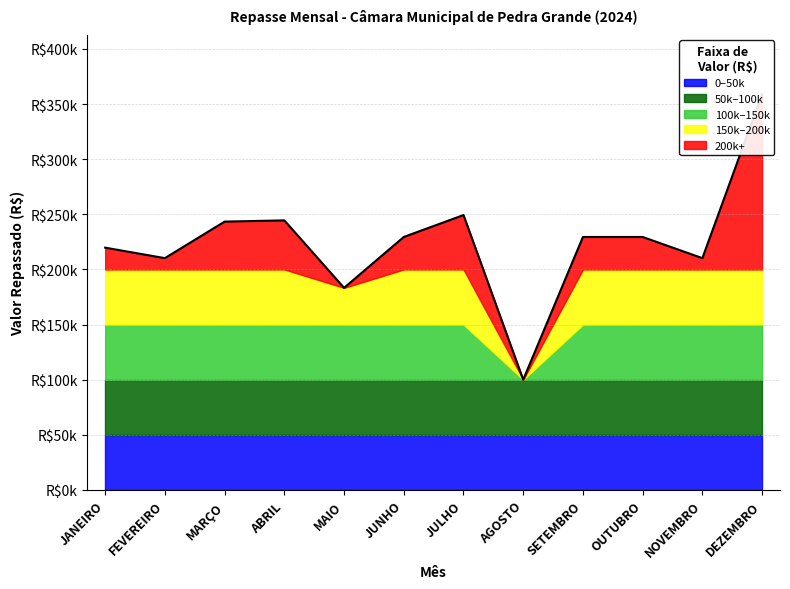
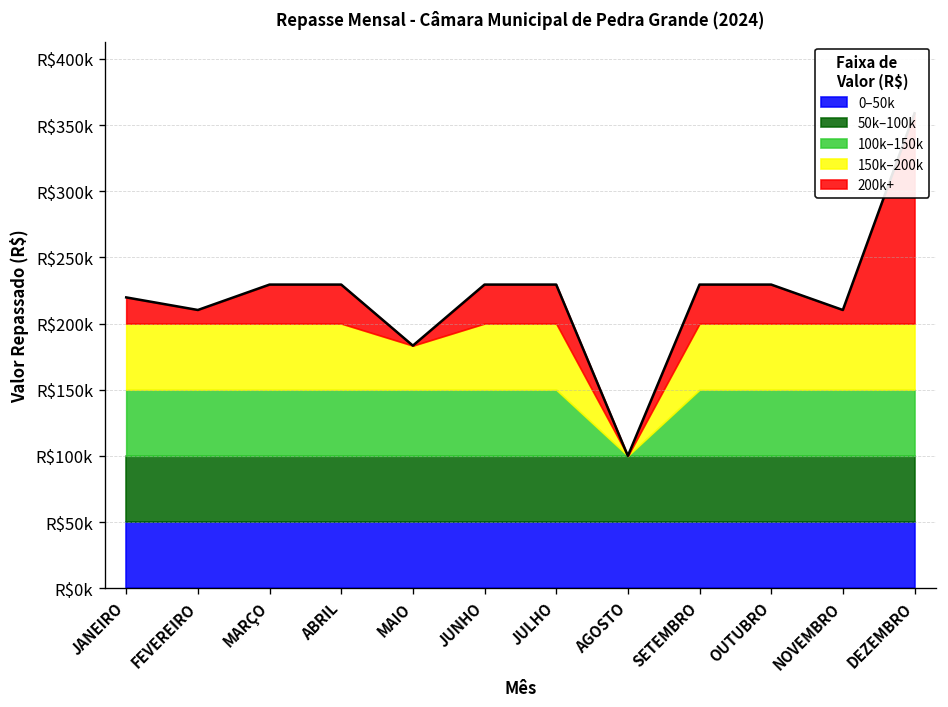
200k+, MARÇO: R$243000 -> R$229000
200k+, ABRIL: R$244000 -> R$229000
200k+, JULHO: R$249000 -> R$229000
